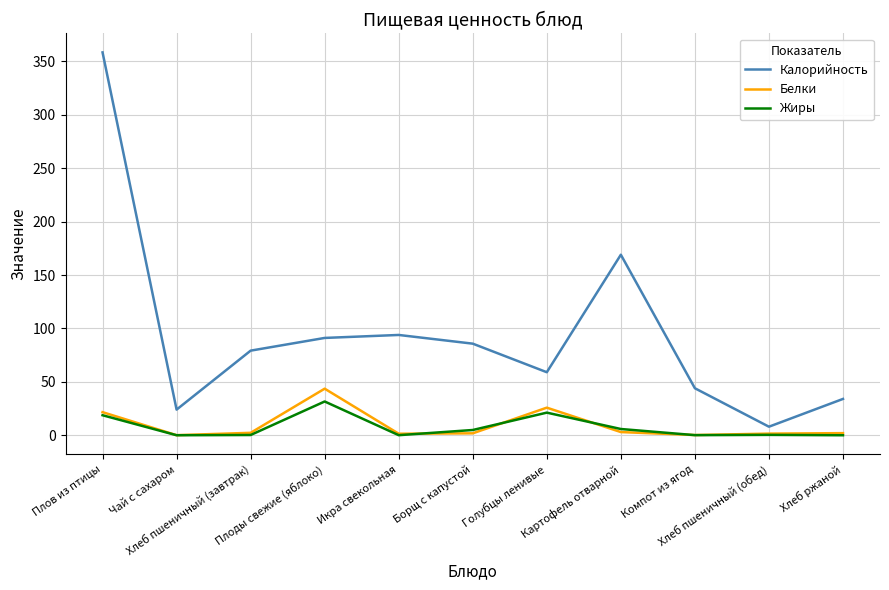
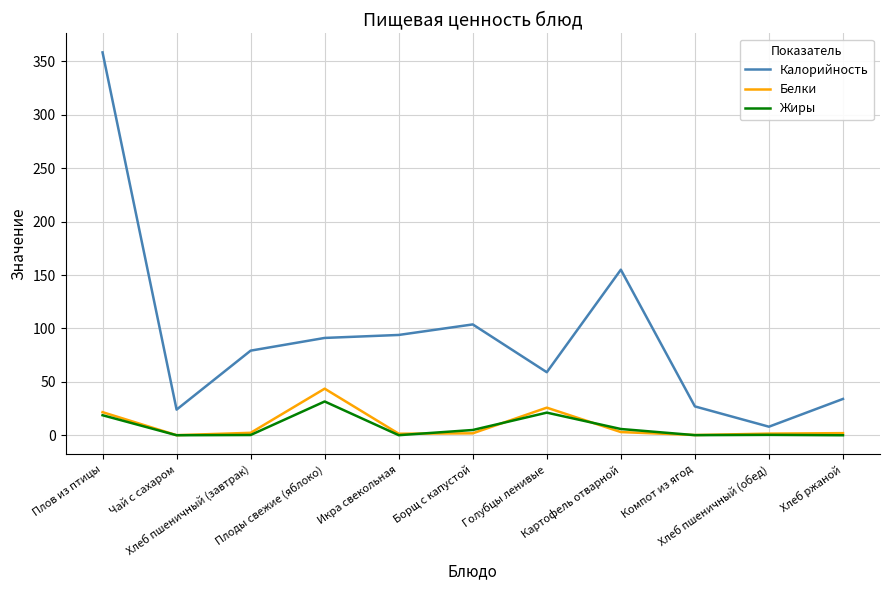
Калорийность, Борщ с капустой: 86 -> 104
Калорийность, Картофель отварной: 169 -> 155
Калорийность, Компот из ягод: 44 -> 27
